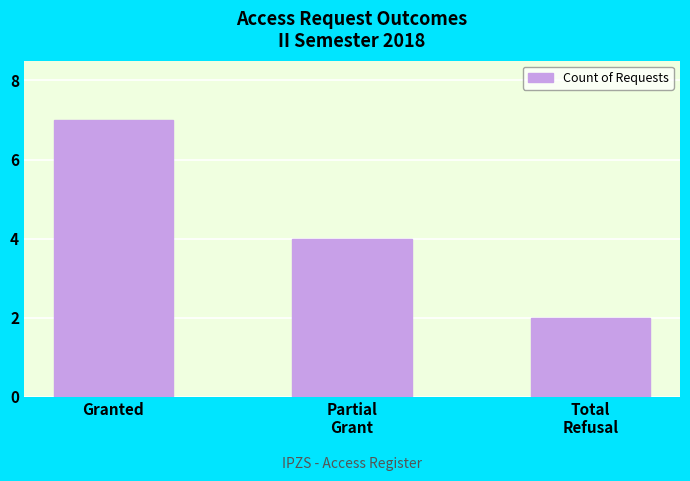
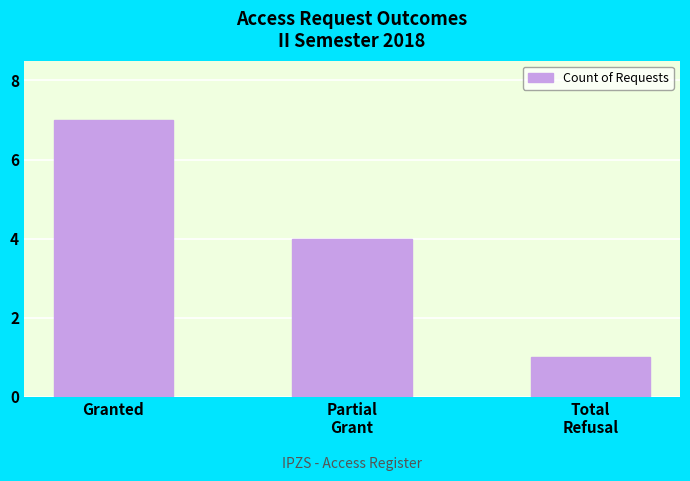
Total Refusal: 2 -> 1
